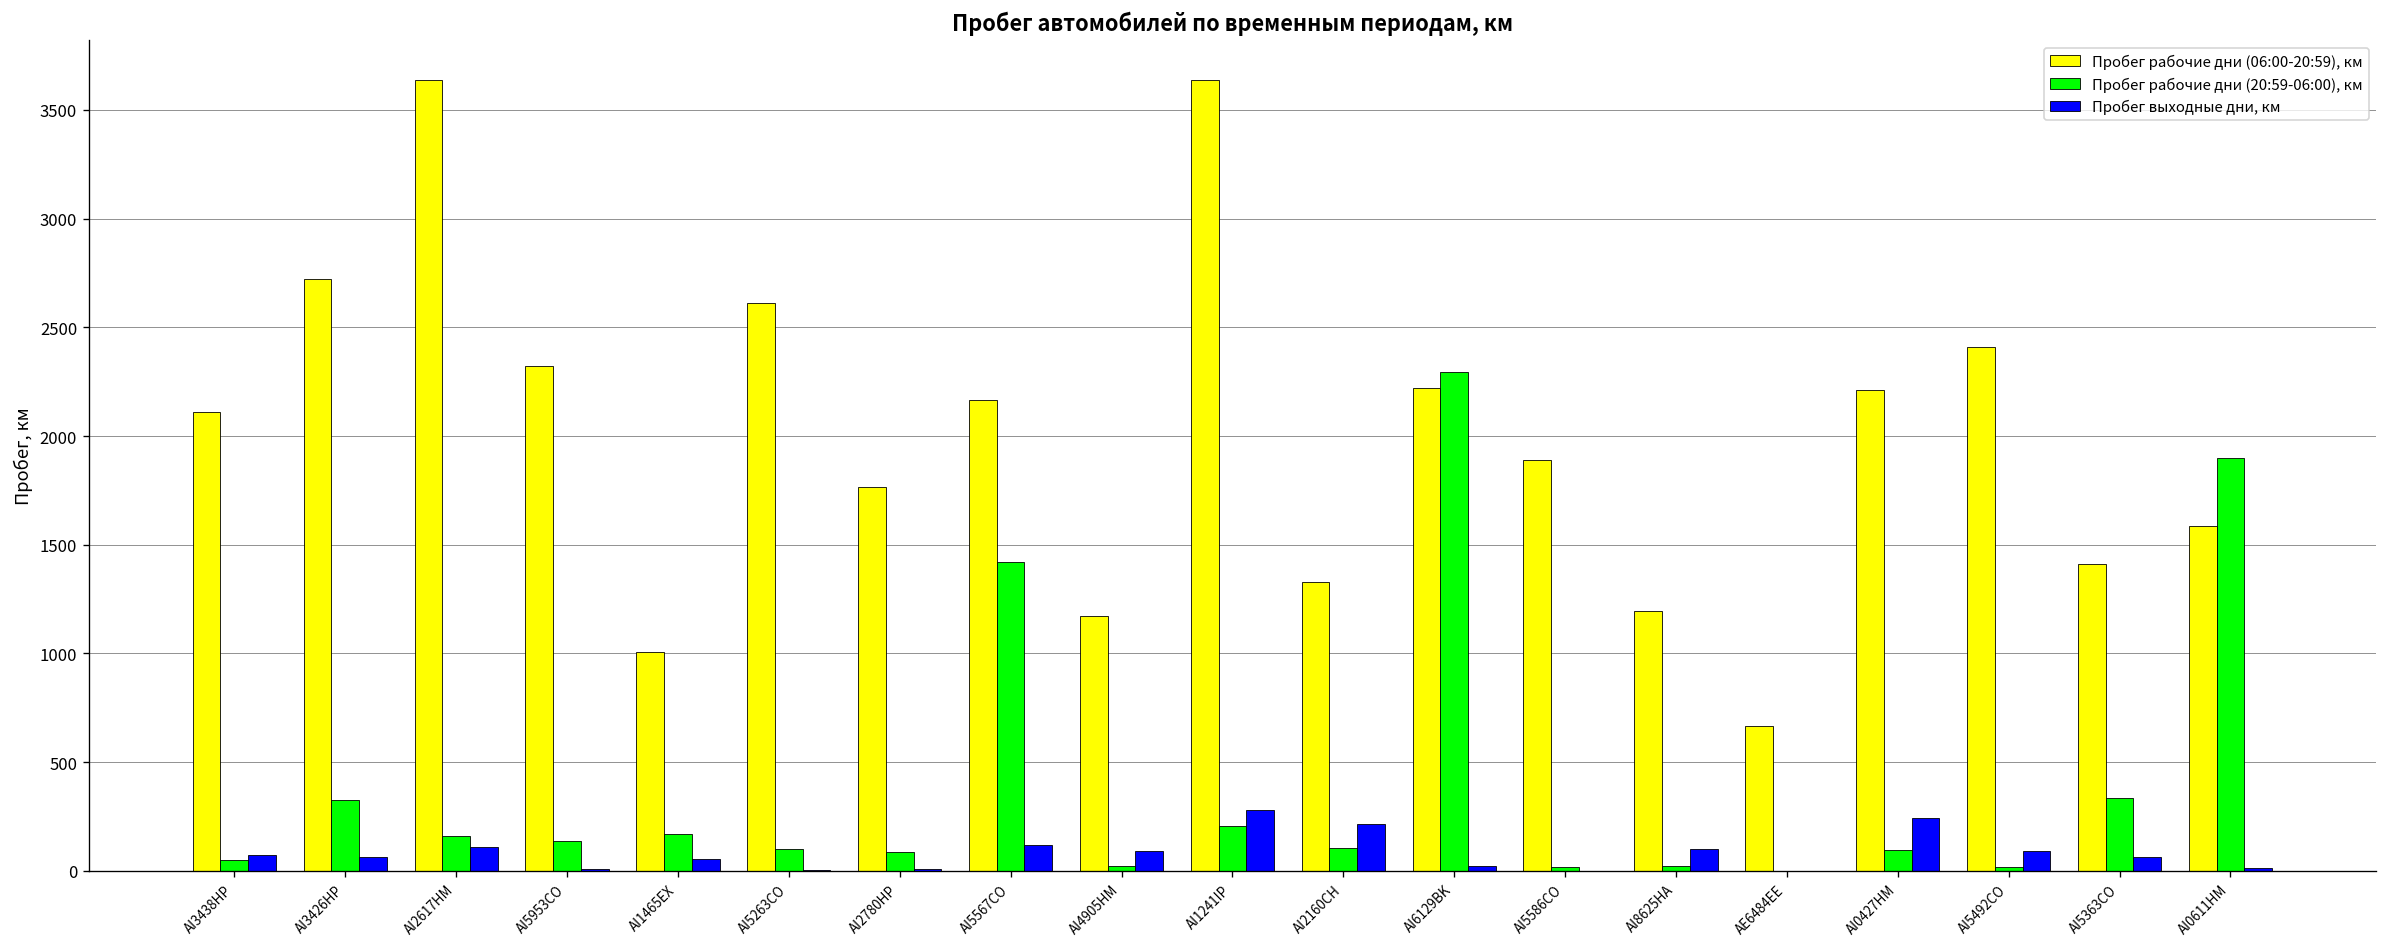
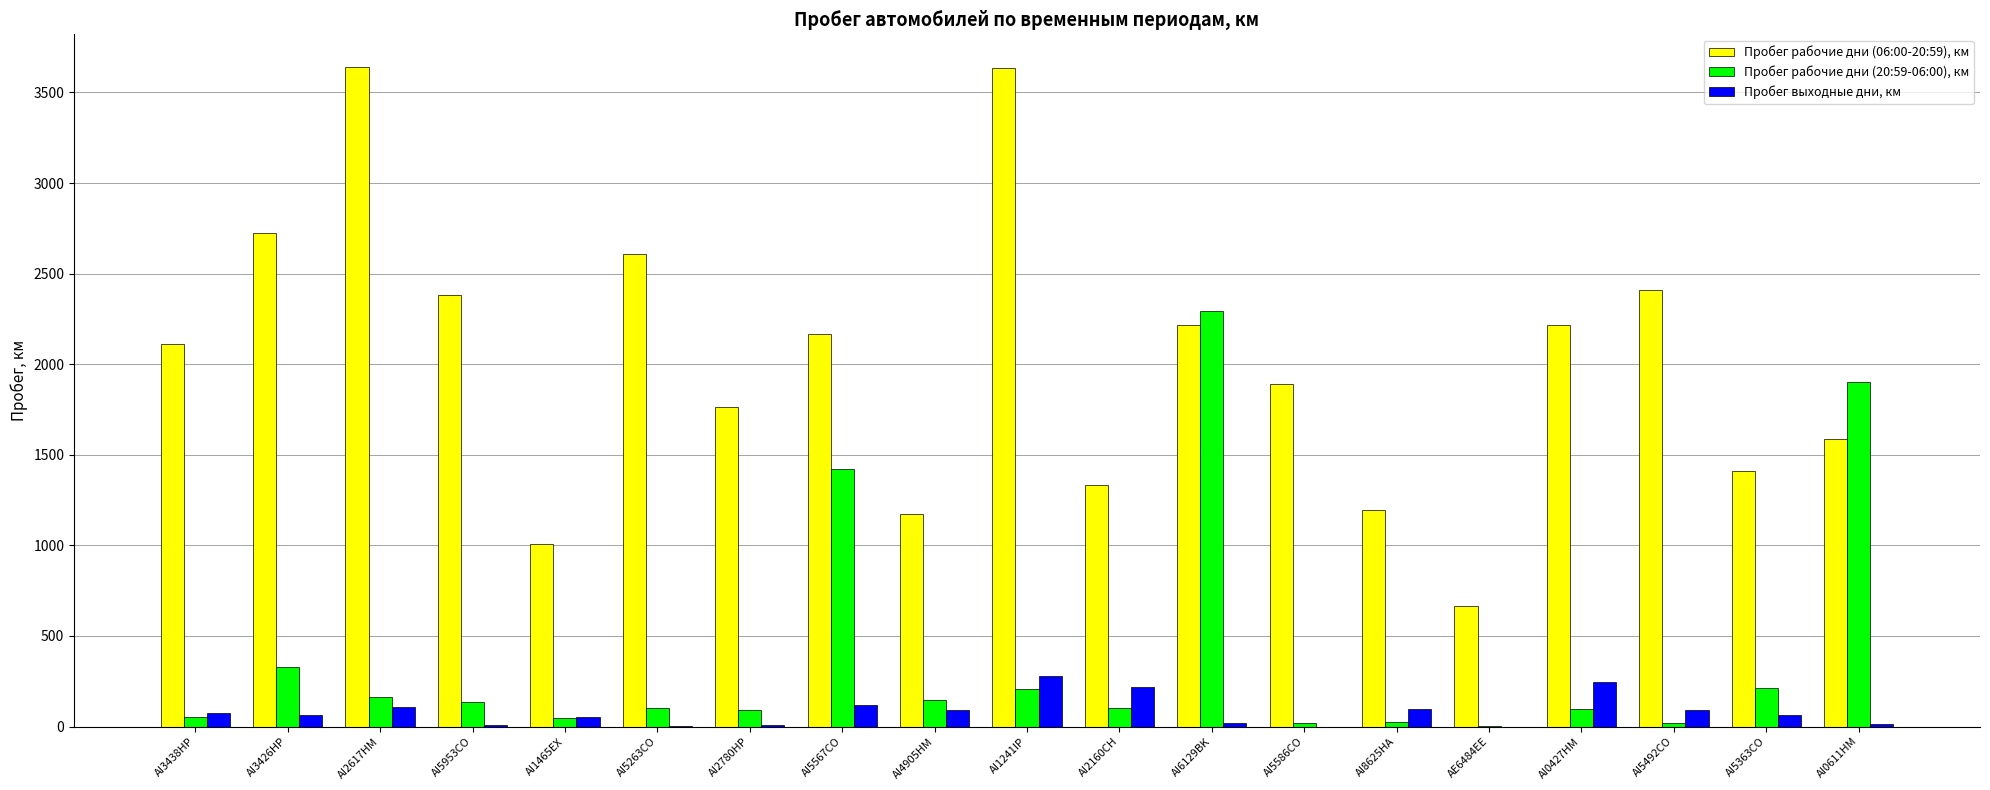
Пробег рабочие дни (06:00-20:59), км, AI5953CO: 2320 -> 2380
Пробег рабочие дни (20:59-06:00), км, AI1465EX: 170 -> 50
Пробег рабочие дни (20:59-06:00), км, AI4905HM: 20 -> 150
Пробег рабочие дни (20:59-06:00), км, AI5363CO: 330 -> 210
